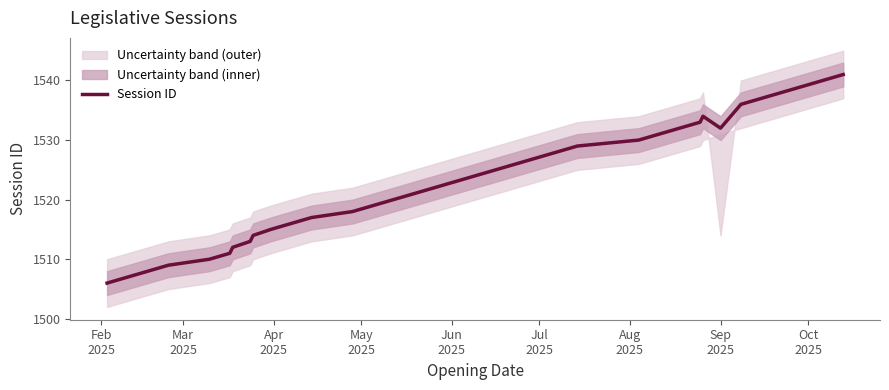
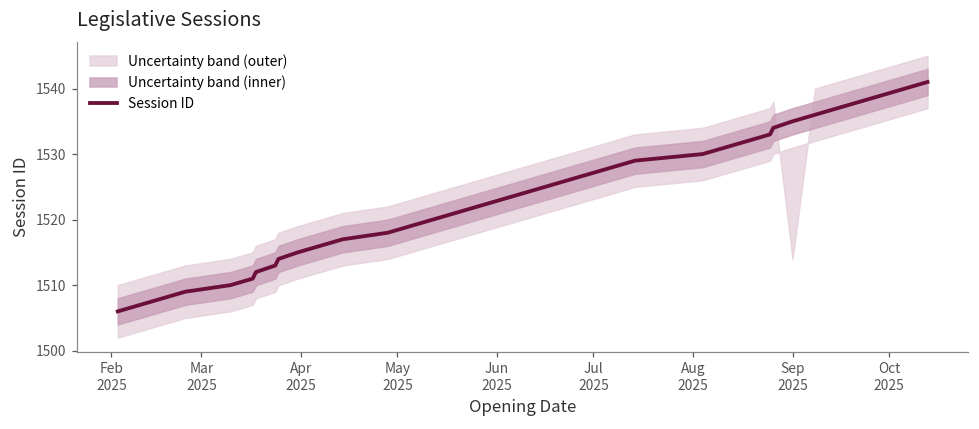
Session ID, Sep 2025: 1532 -> 1535
